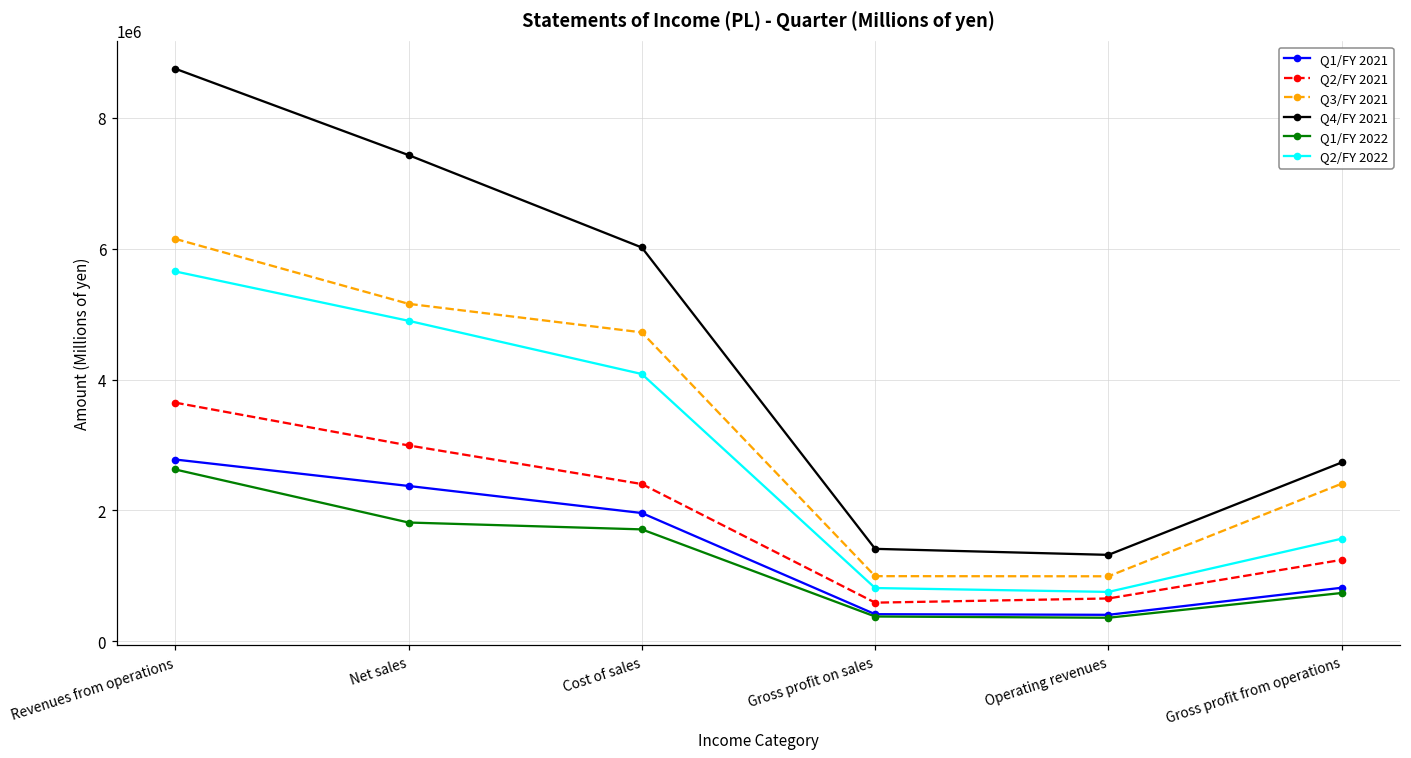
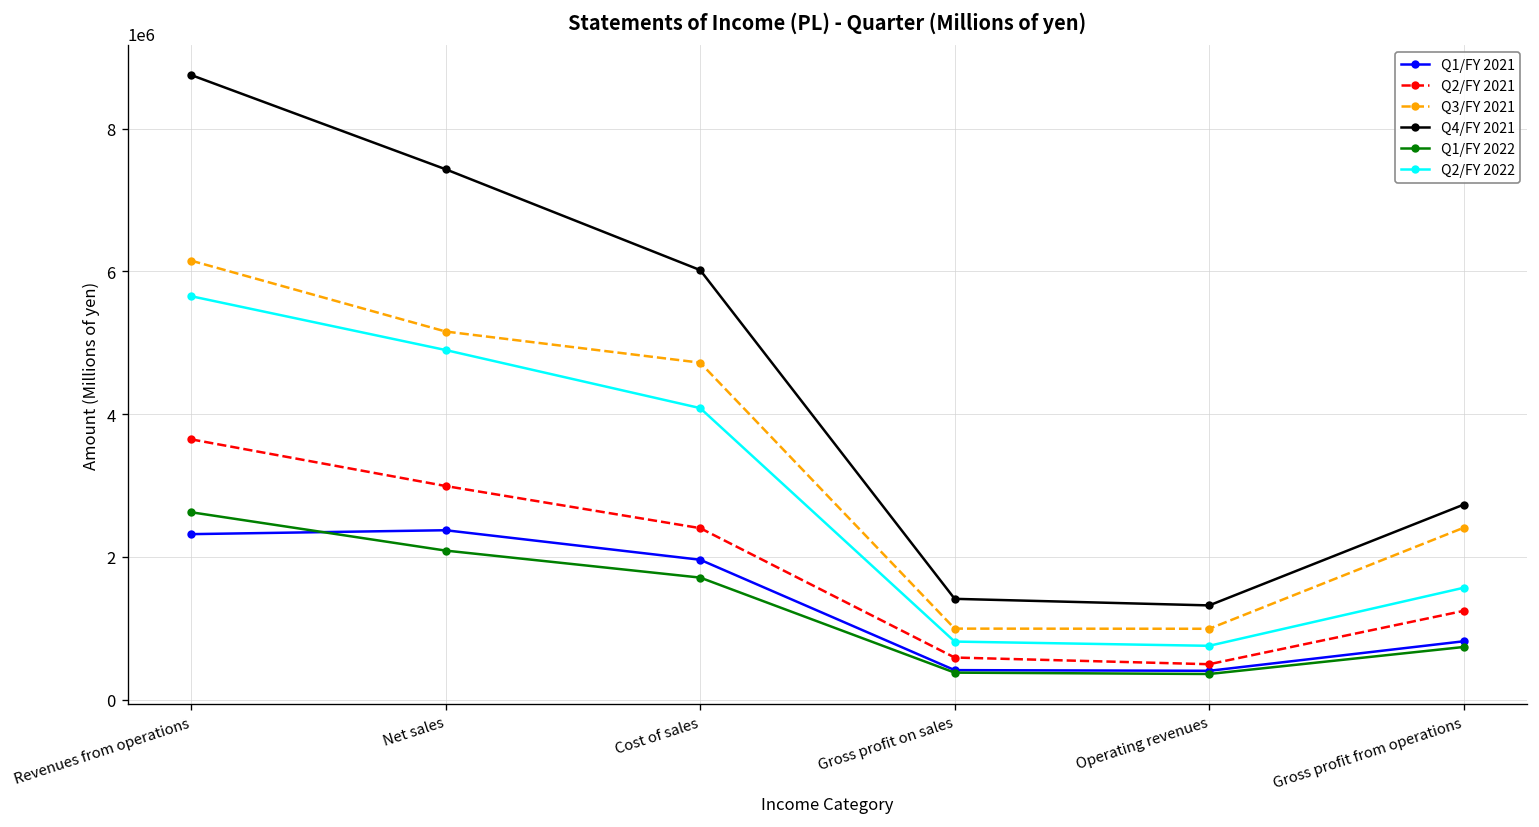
Q1/FY 2021, Revenues from operations: 2800000 -> 2300000
Q1/FY 2022, Net sales: 1800000 -> 2100000
Q2/FY 2021, Operating revenues: 700000 -> 500000
